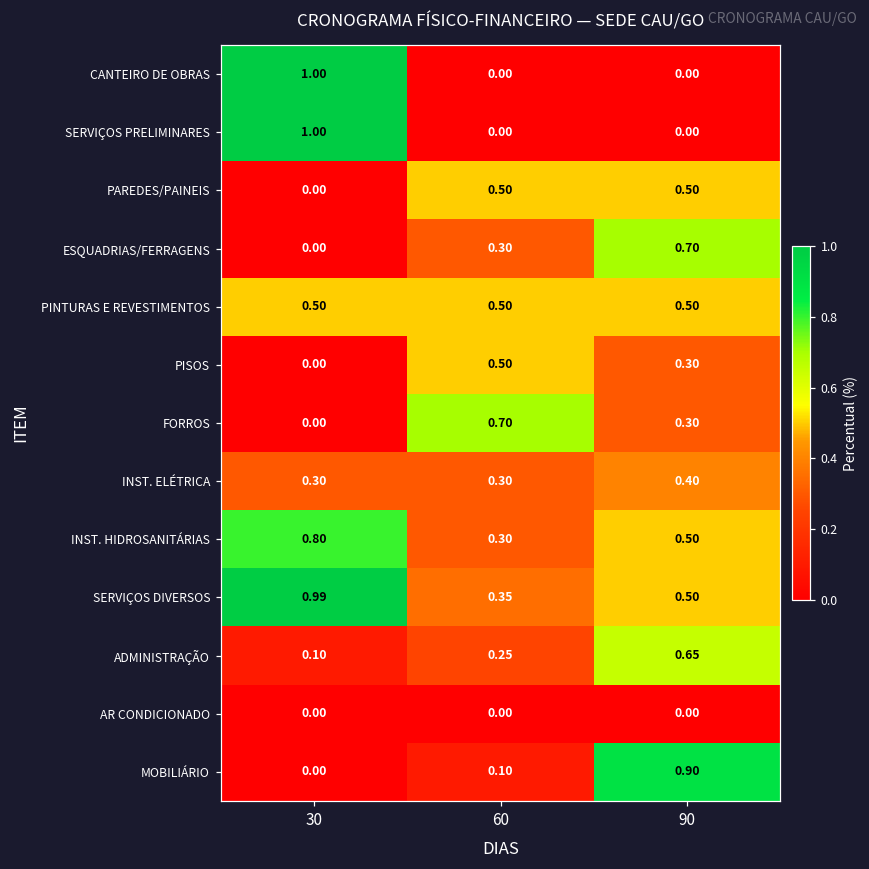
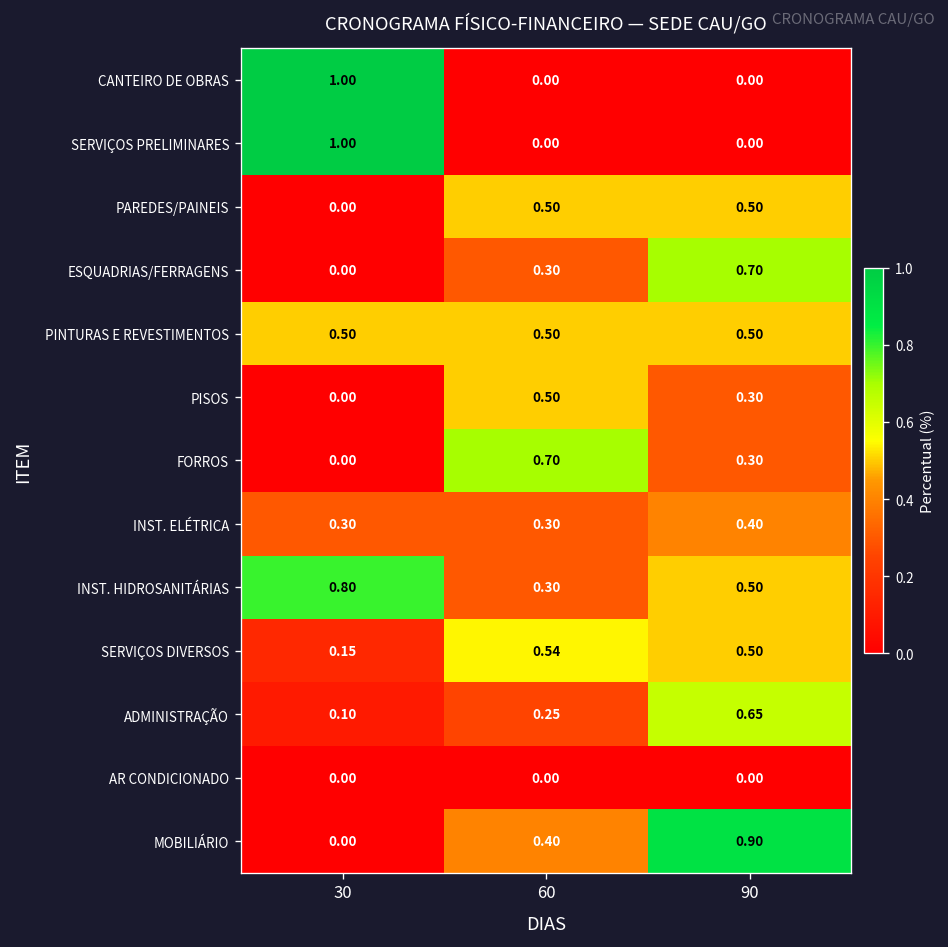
SERVIÇOS DIVERSOS, 30: 0.99 -> 0.15
SERVIÇOS DIVERSOS, 60: 0.35 -> 0.54
MOBILIÁRIO, 60: 0.10 -> 0.40
